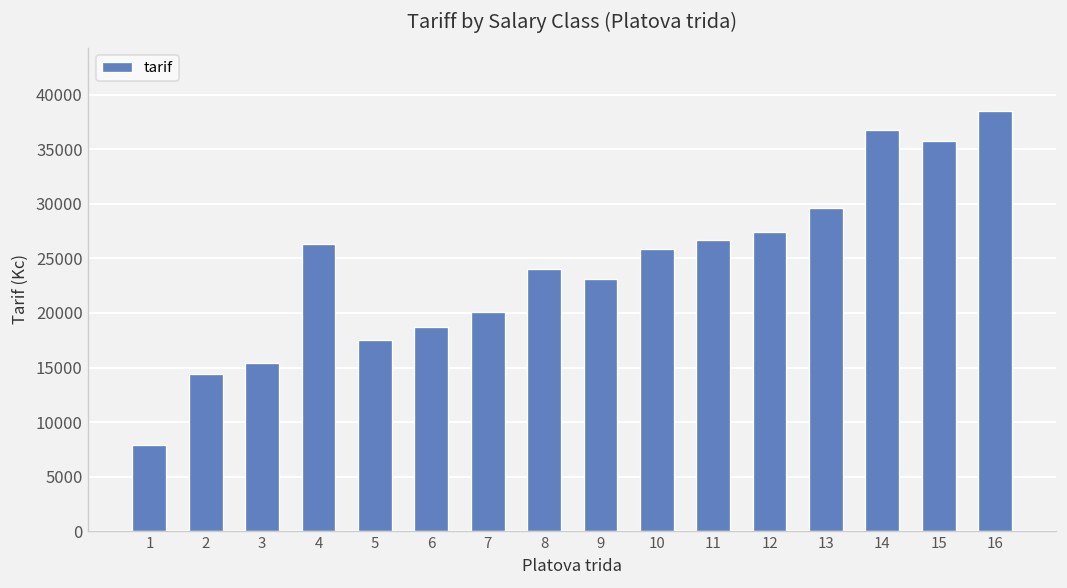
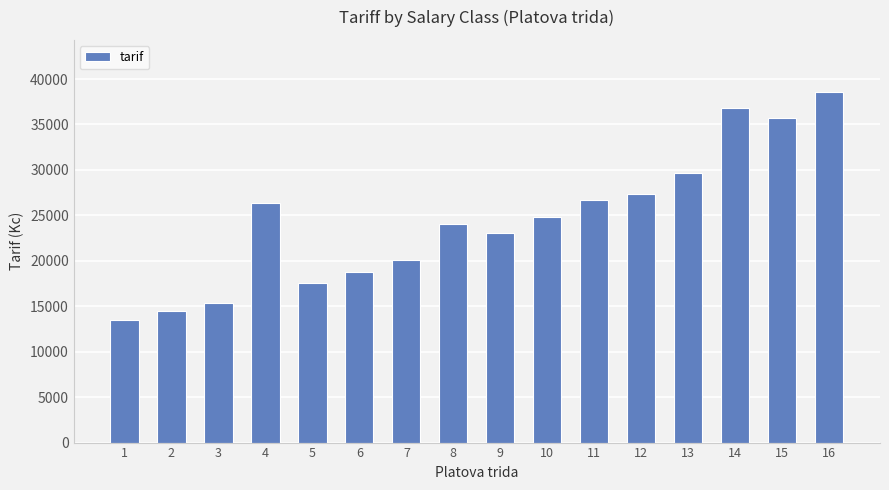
1: 8000 -> 14000
10: 26000 -> 25000
